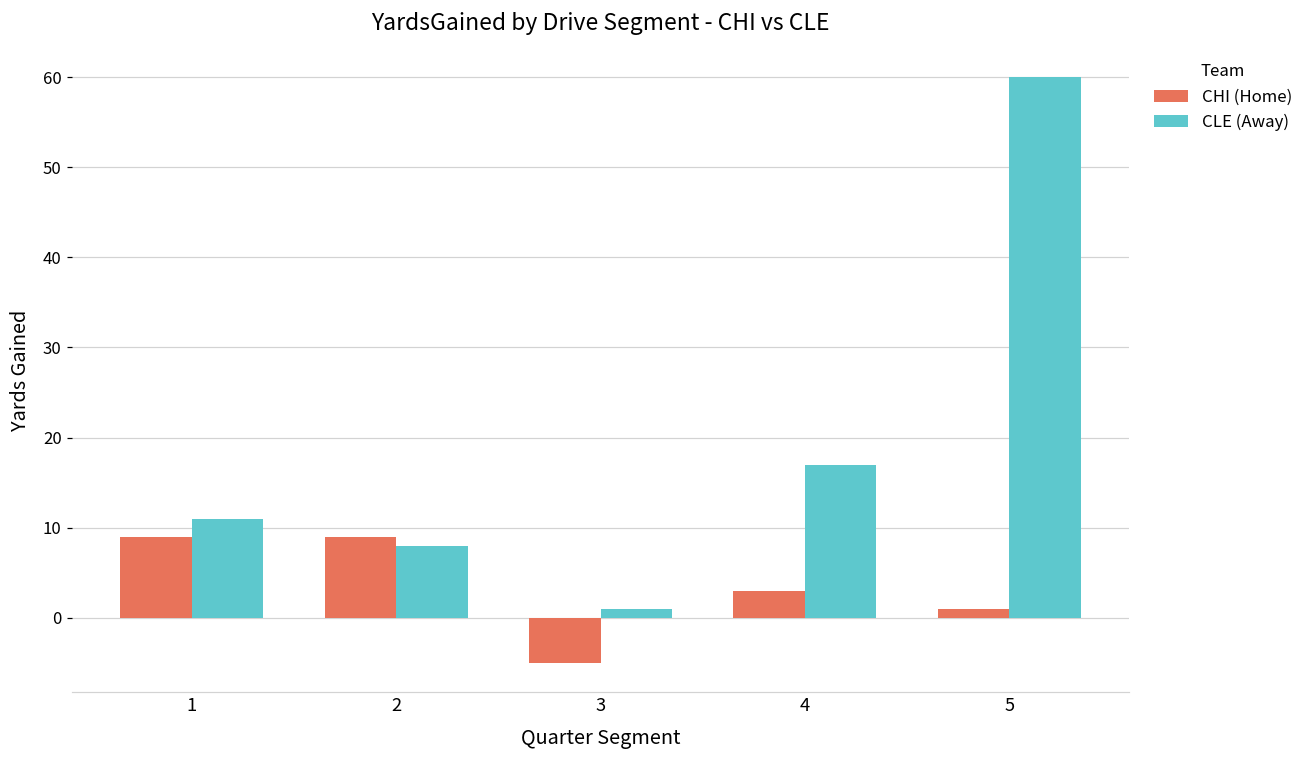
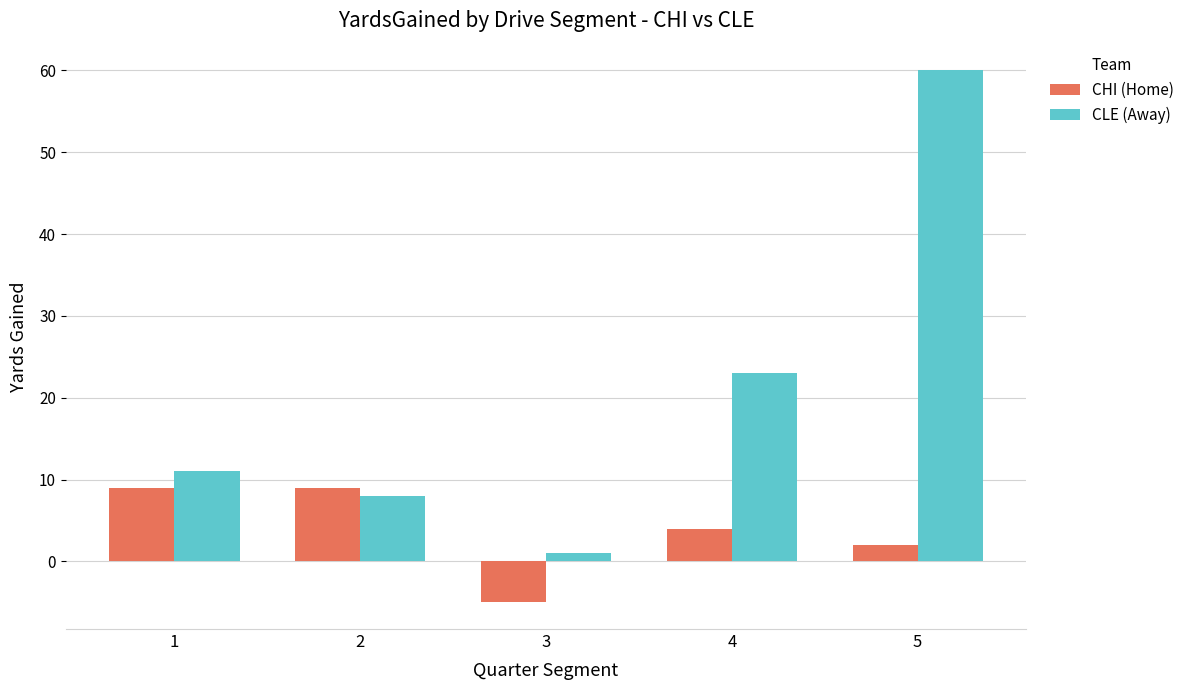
CHI (Home), 4: 3 -> 4
CLE (Away), 4: 17 -> 23
CHI (Home), 5: 1 -> 2
